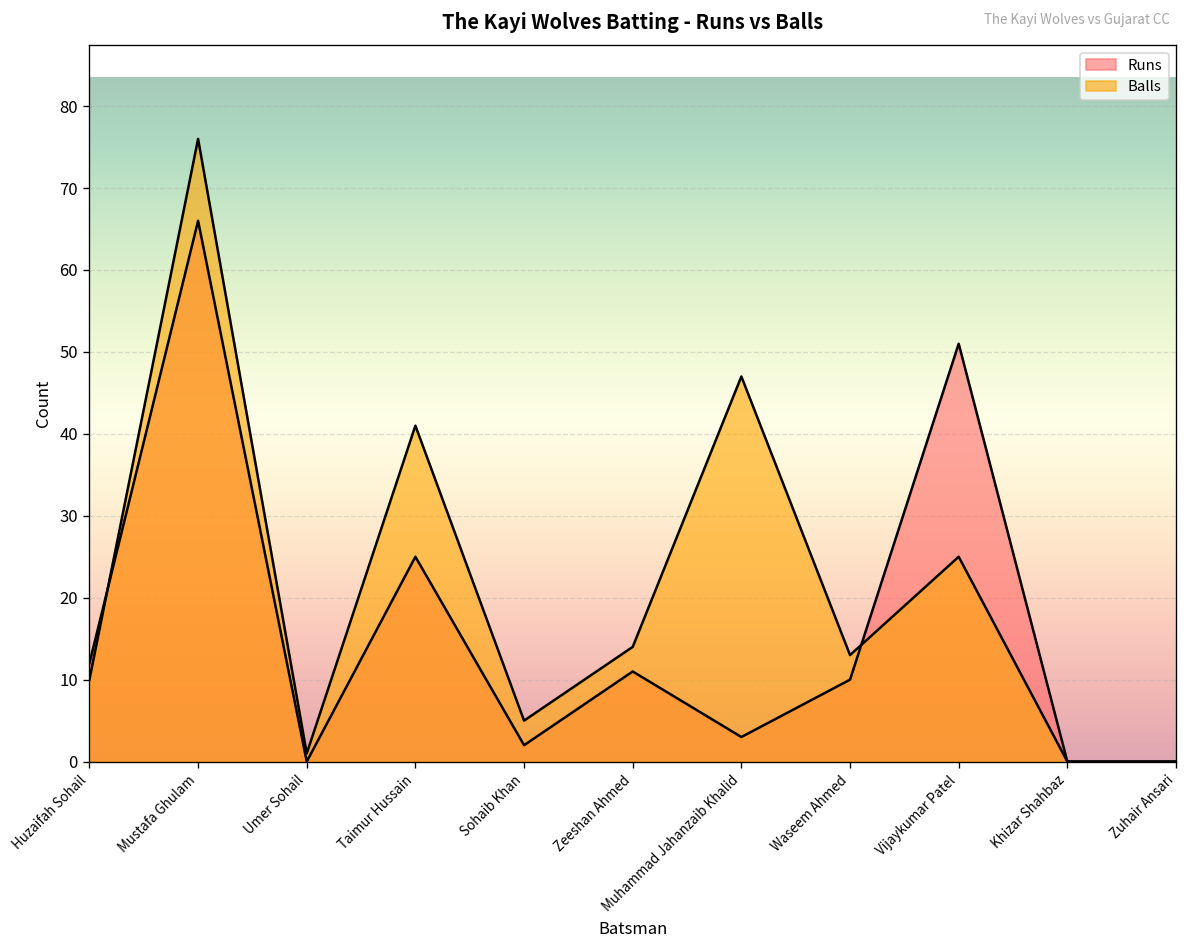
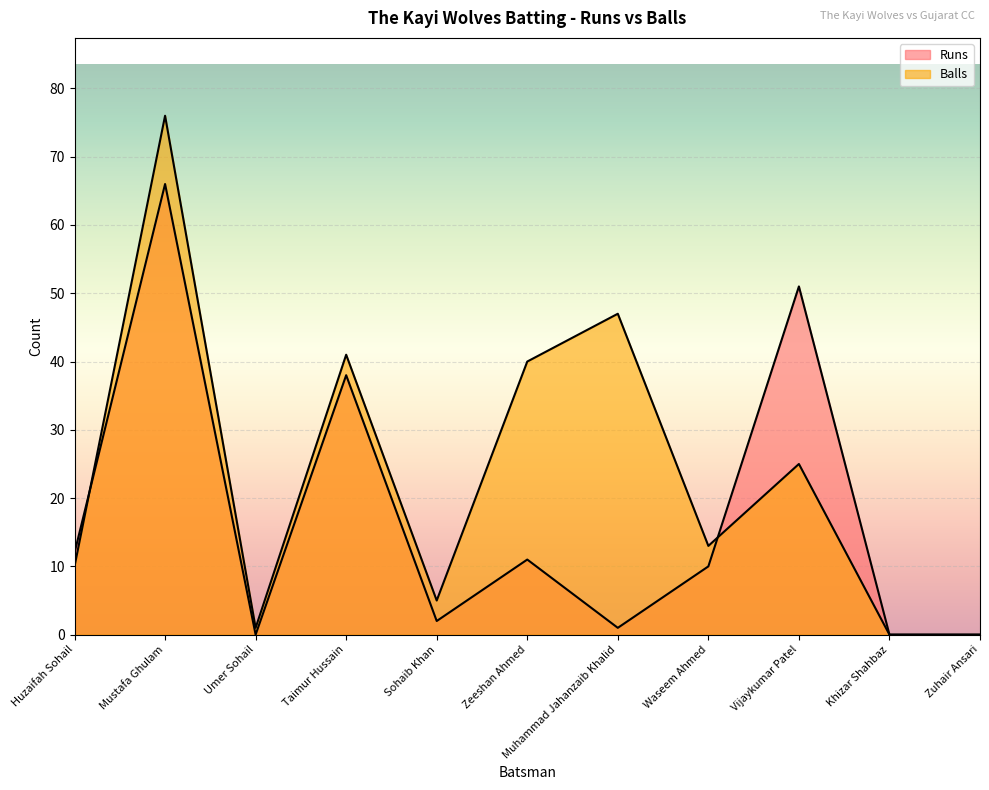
Runs, Taimur Hussain: 25 -> 38
Balls, Zeeshan Ahmed: 14 -> 40
Runs, Muhammad Jahanzaib Khalid: 3 -> 1
